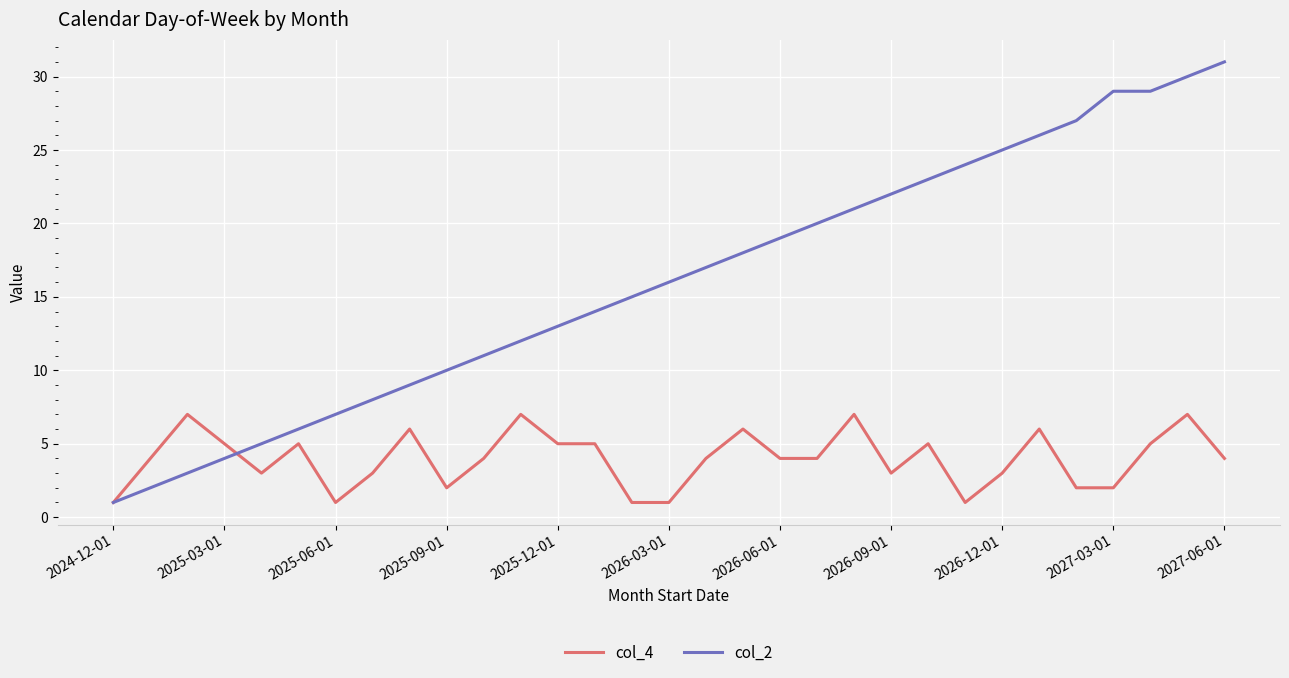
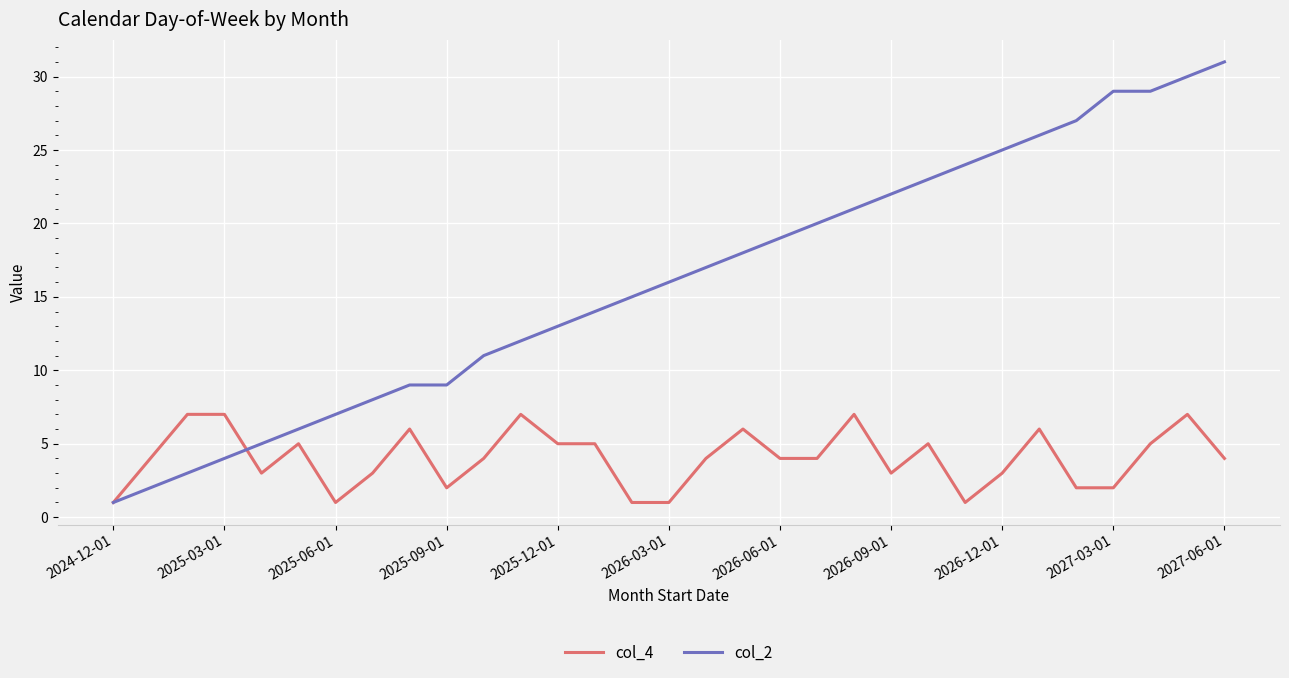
col_4, 2025-03-01: 5 -> 7
col_2, 2025-09-01: 10 -> 9
